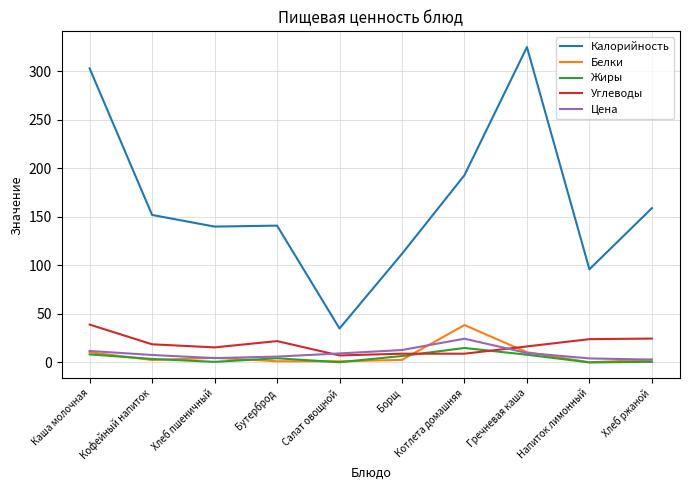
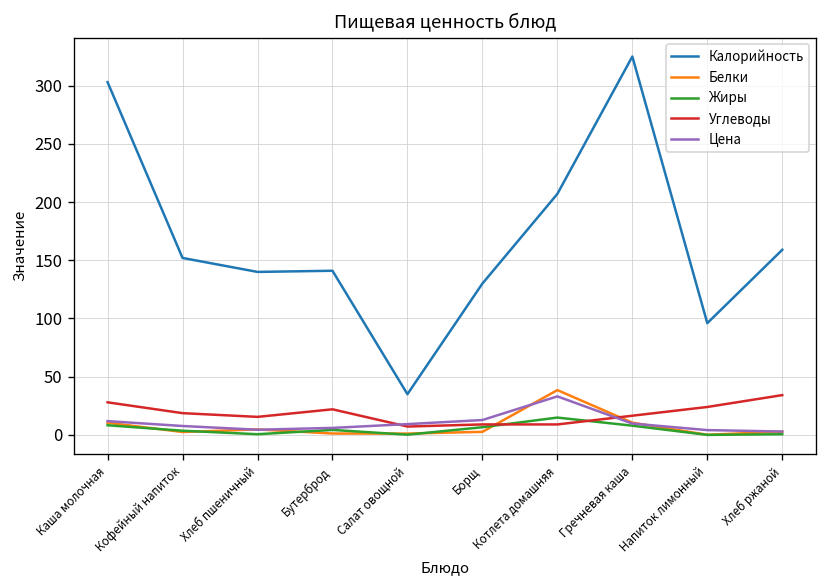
Углеводы, Каша молочная: 40 -> 30
Калорийность, Борщ: 110 -> 130
Калорийность, Котлета домашняя: 190 -> 210
Цена, Котлета домашняя: 20 -> 30
Углеводы, Хлеб ржаной: 20 -> 30
